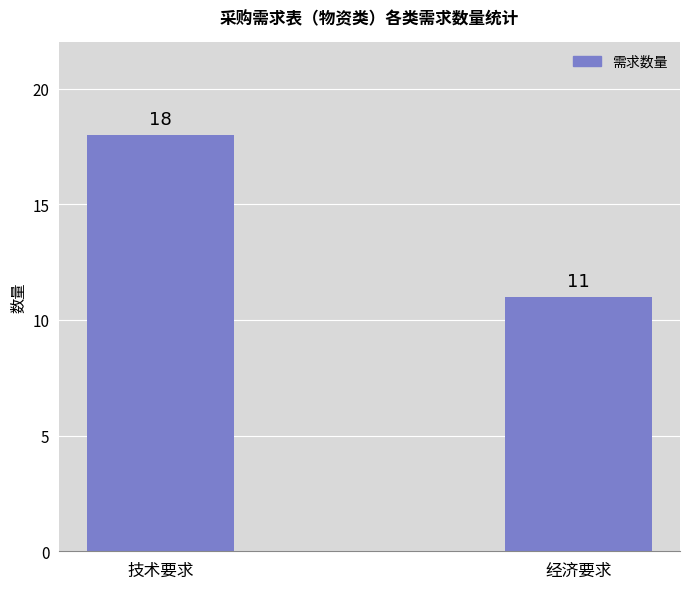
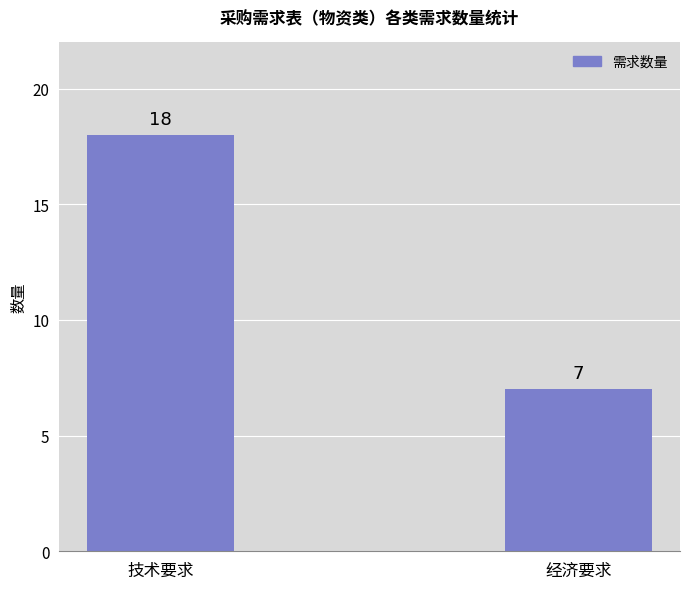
经济要求: 11 -> 7
